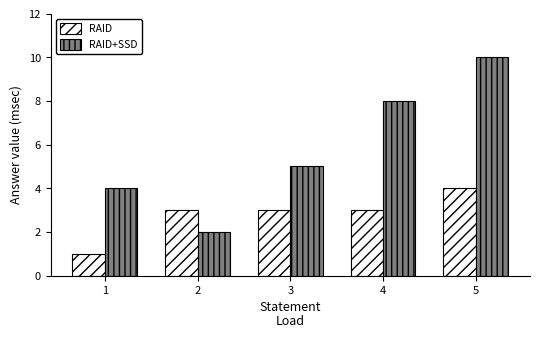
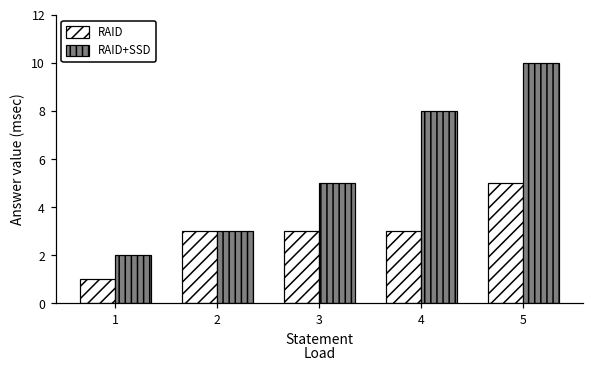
RAID+SSD, 1: 4 -> 2
RAID+SSD, 2: 2 -> 3
RAID, 5: 4 -> 5
